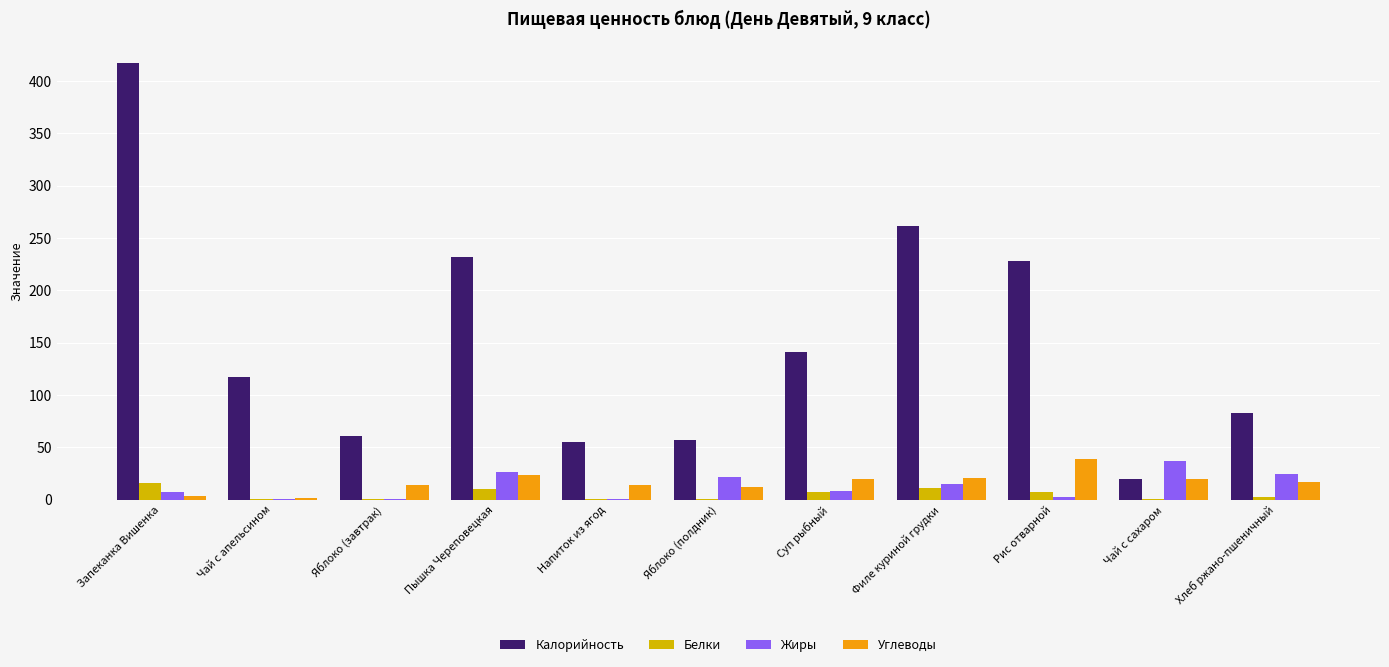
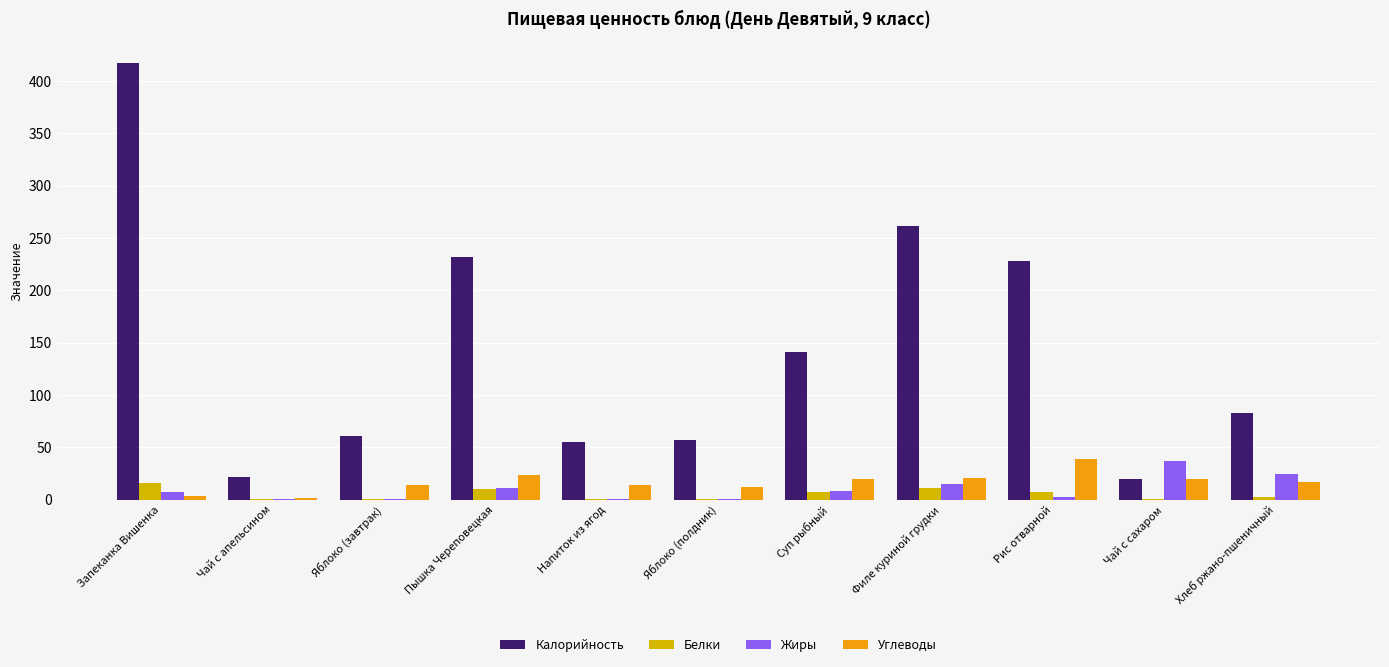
Калорийность, Чай с апельсином: 117 -> 22
Жиры, Пышка Череповецкая: 27 -> 11
Жиры, Яблоко (полдник): 22 -> 1
